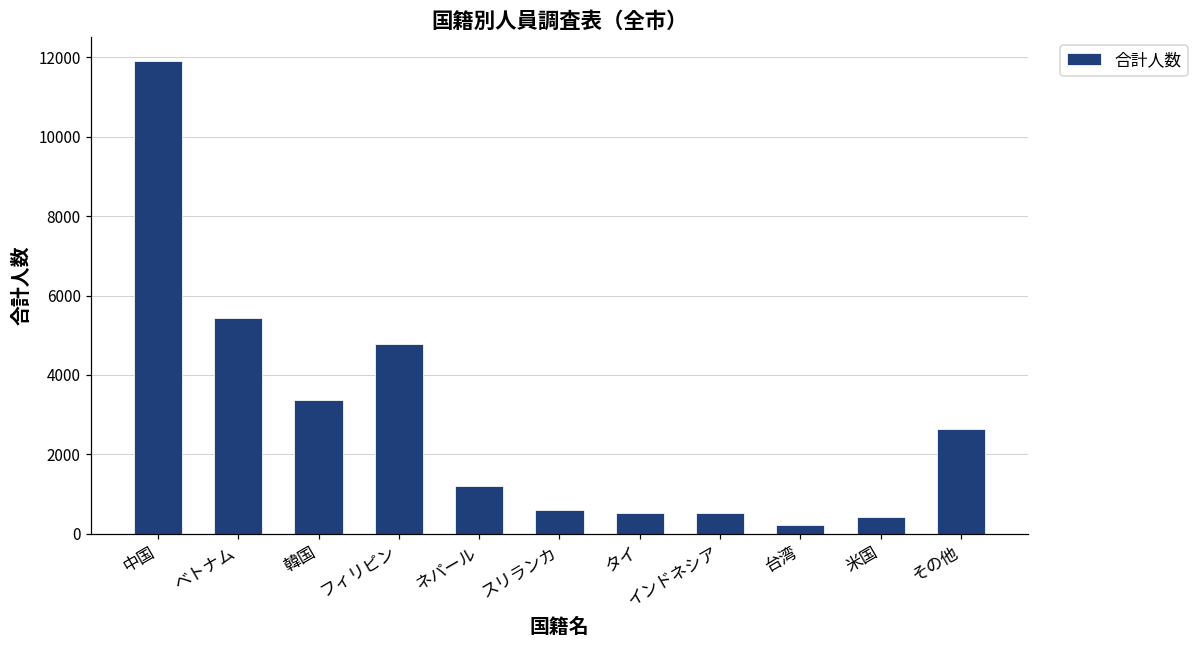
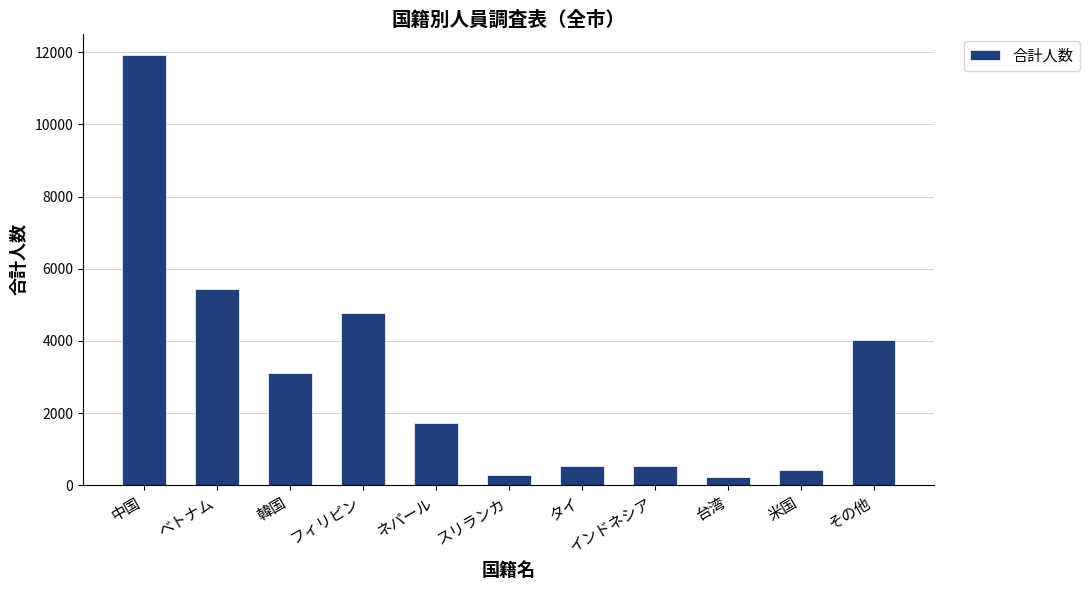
韓国: 3400 -> 3100
ネパール: 1200 -> 1700
スリランカ: 600 -> 300
その他: 2600 -> 4000
